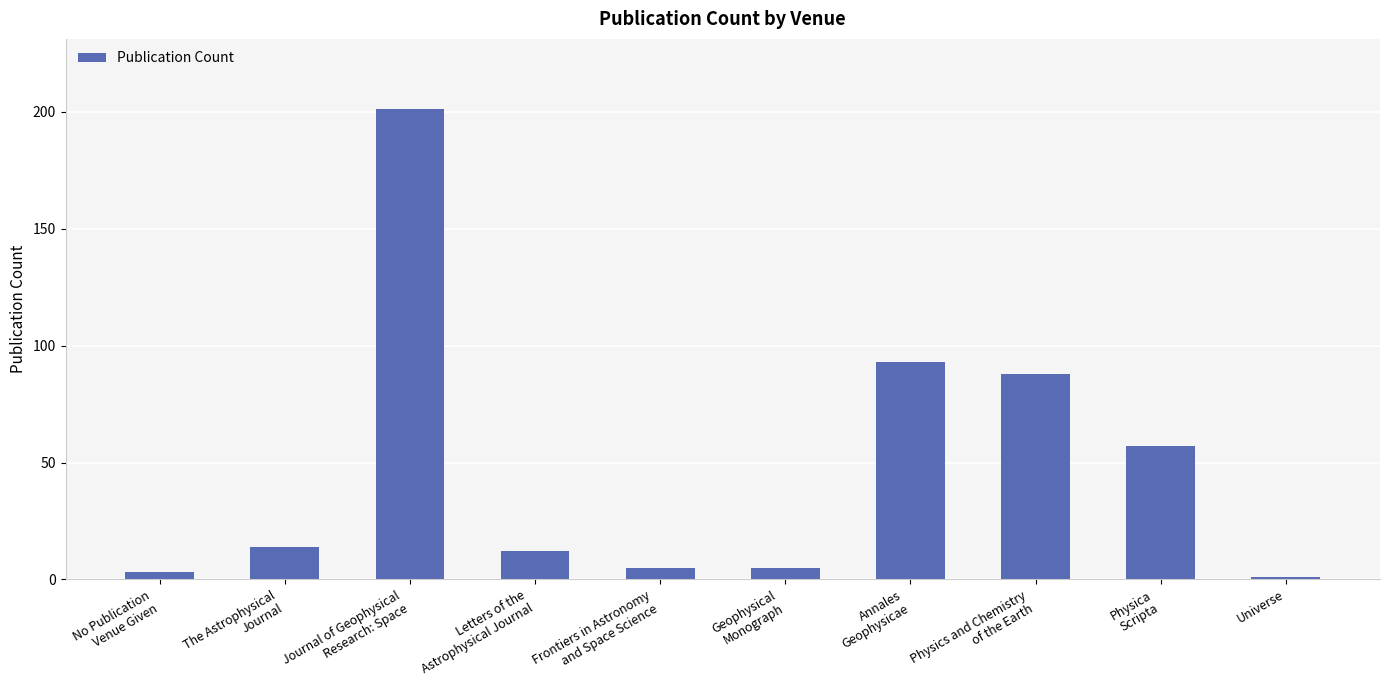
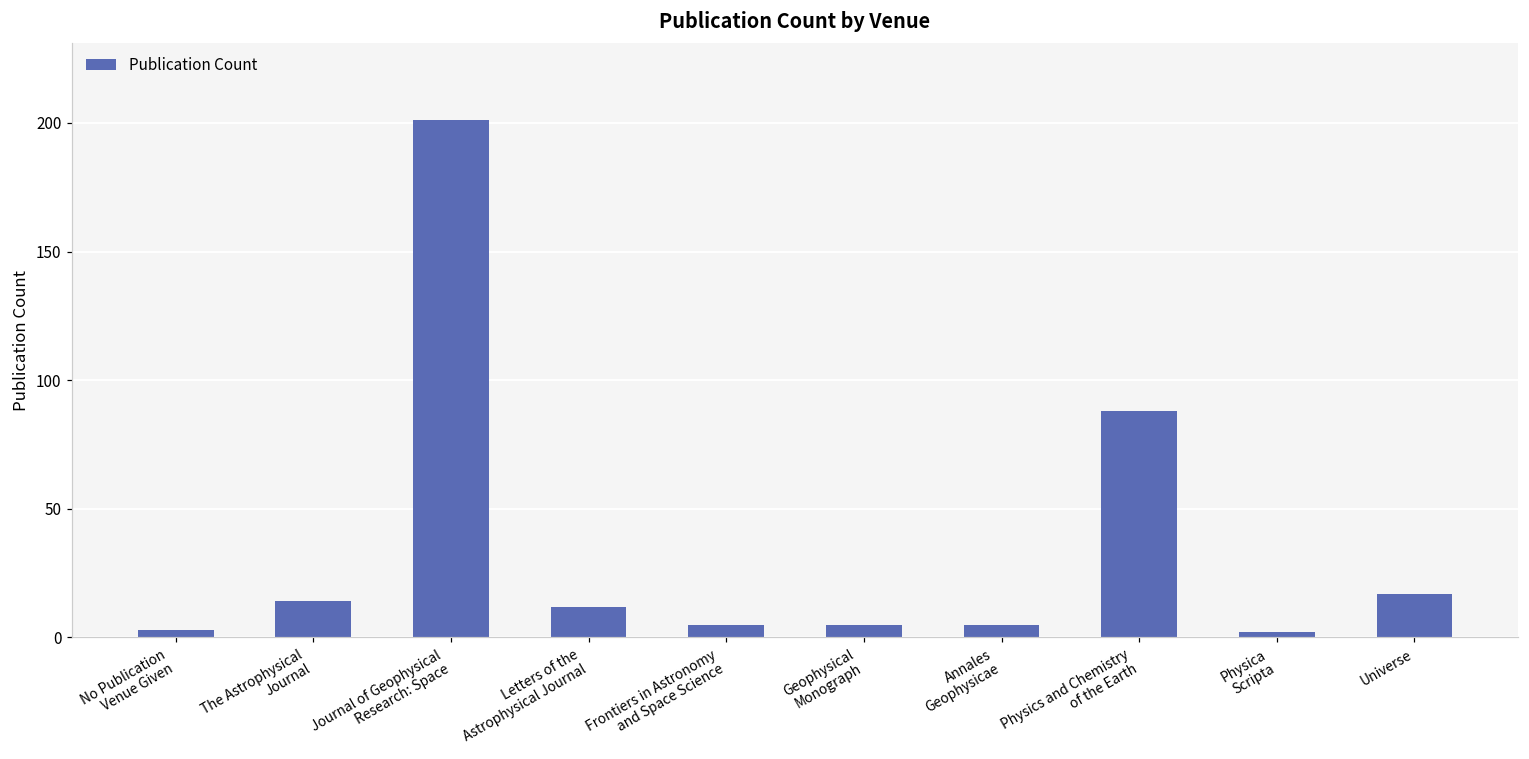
Annales Geophysicae: 93 -> 5
Physica Scripta: 57 -> 2
Universe: 1 -> 17
